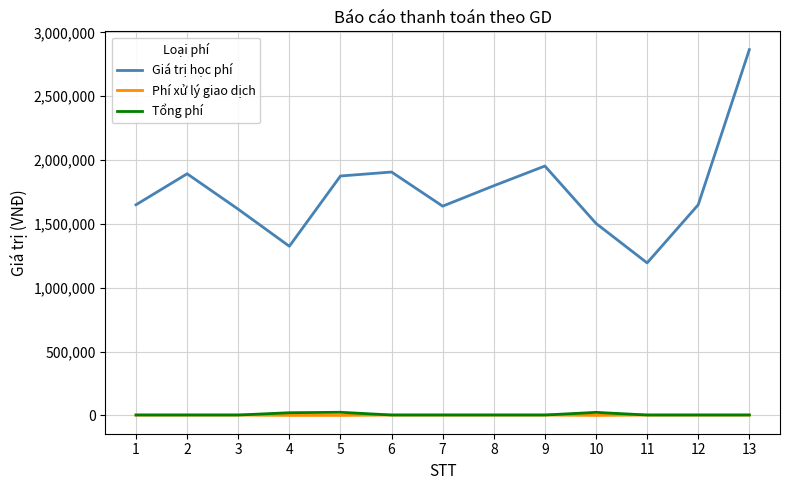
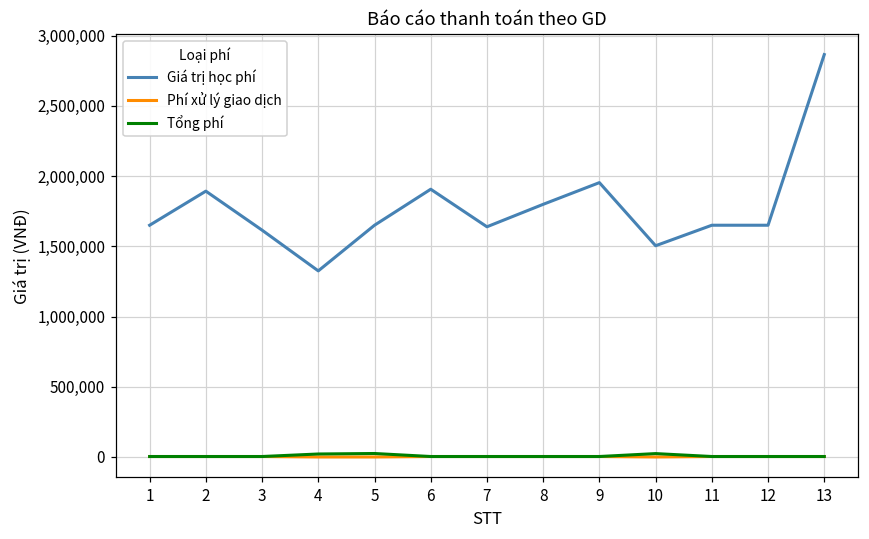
Giá trị học phí, 5: 1,880,000 -> 1,650,000
Giá trị học phí, 11: 1,190,000 -> 1,650,000
